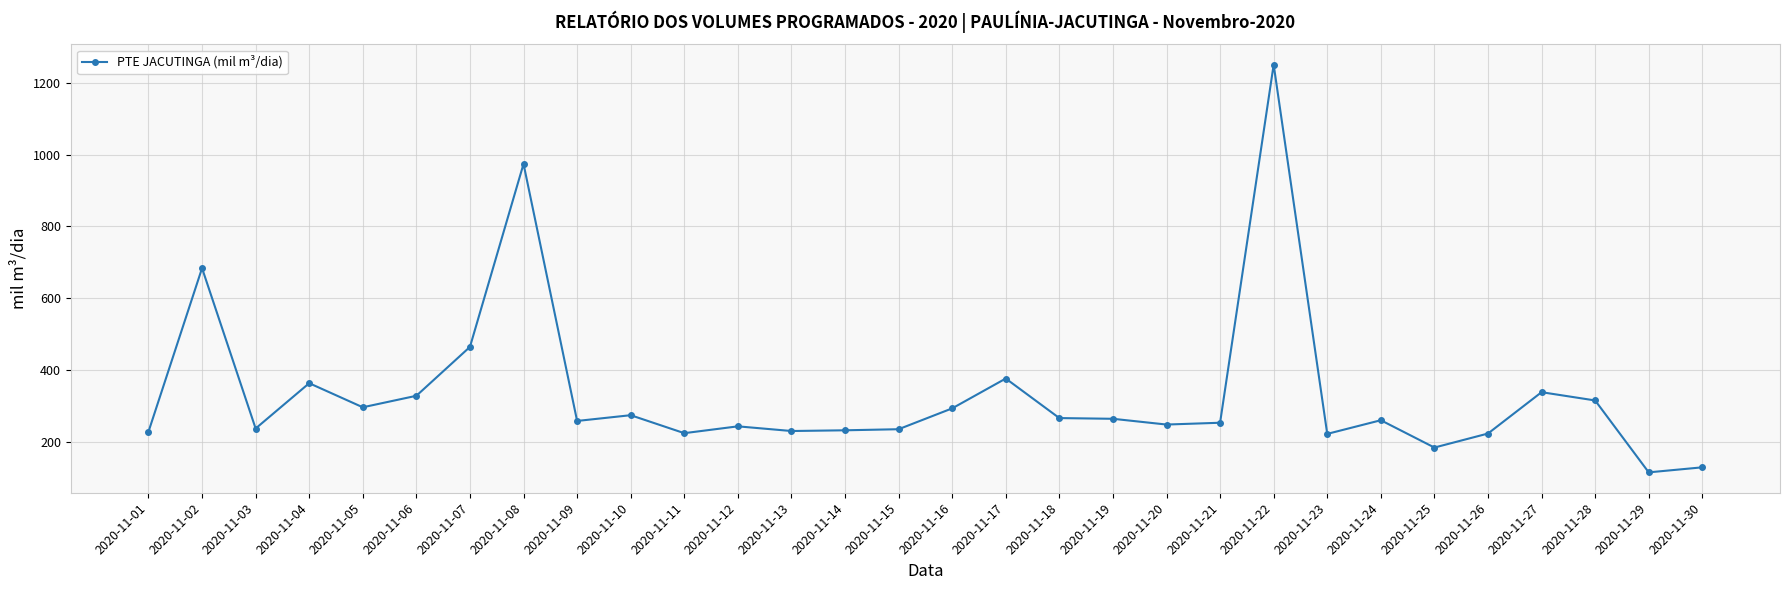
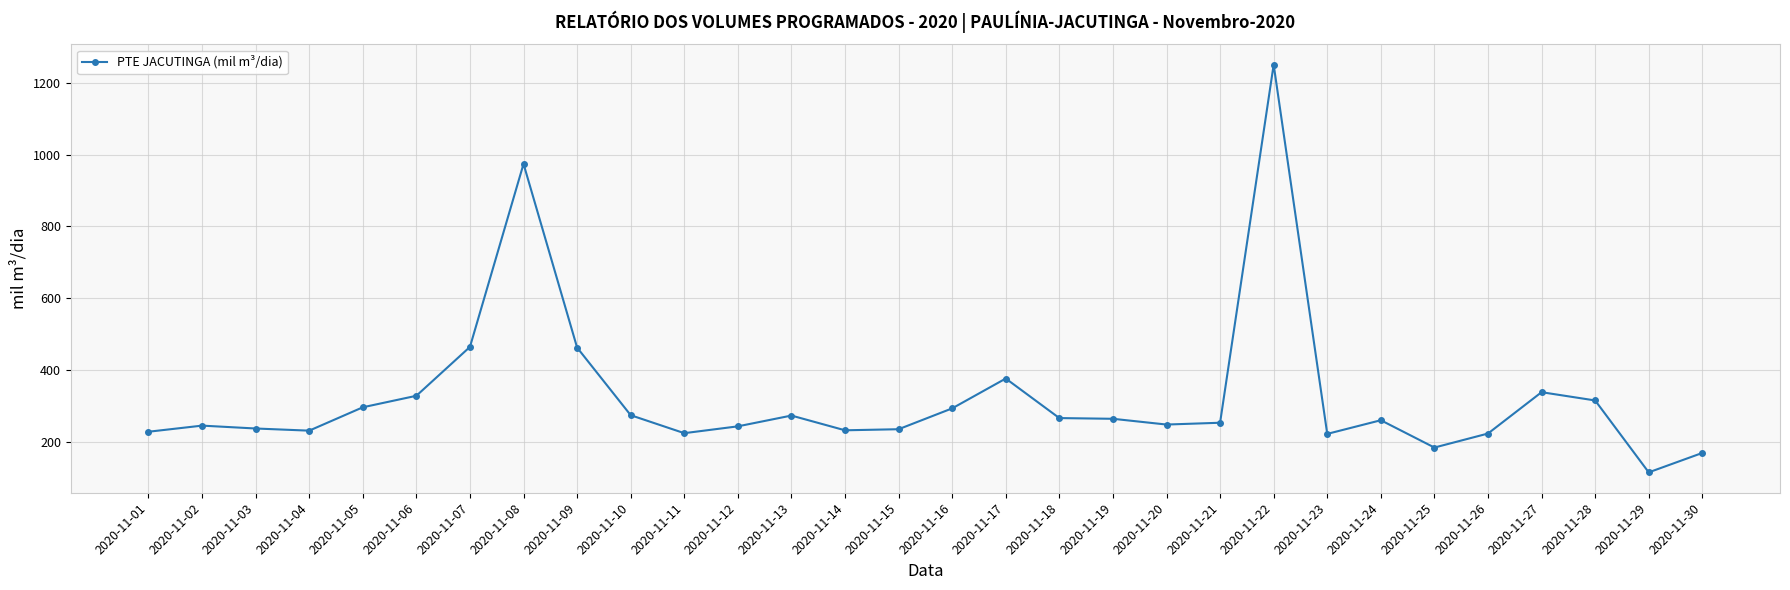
2020-11-02: 680 -> 250
2020-11-04: 360 -> 230
2020-11-09: 260 -> 460
2020-11-13: 230 -> 270
2020-11-30: 130 -> 170
